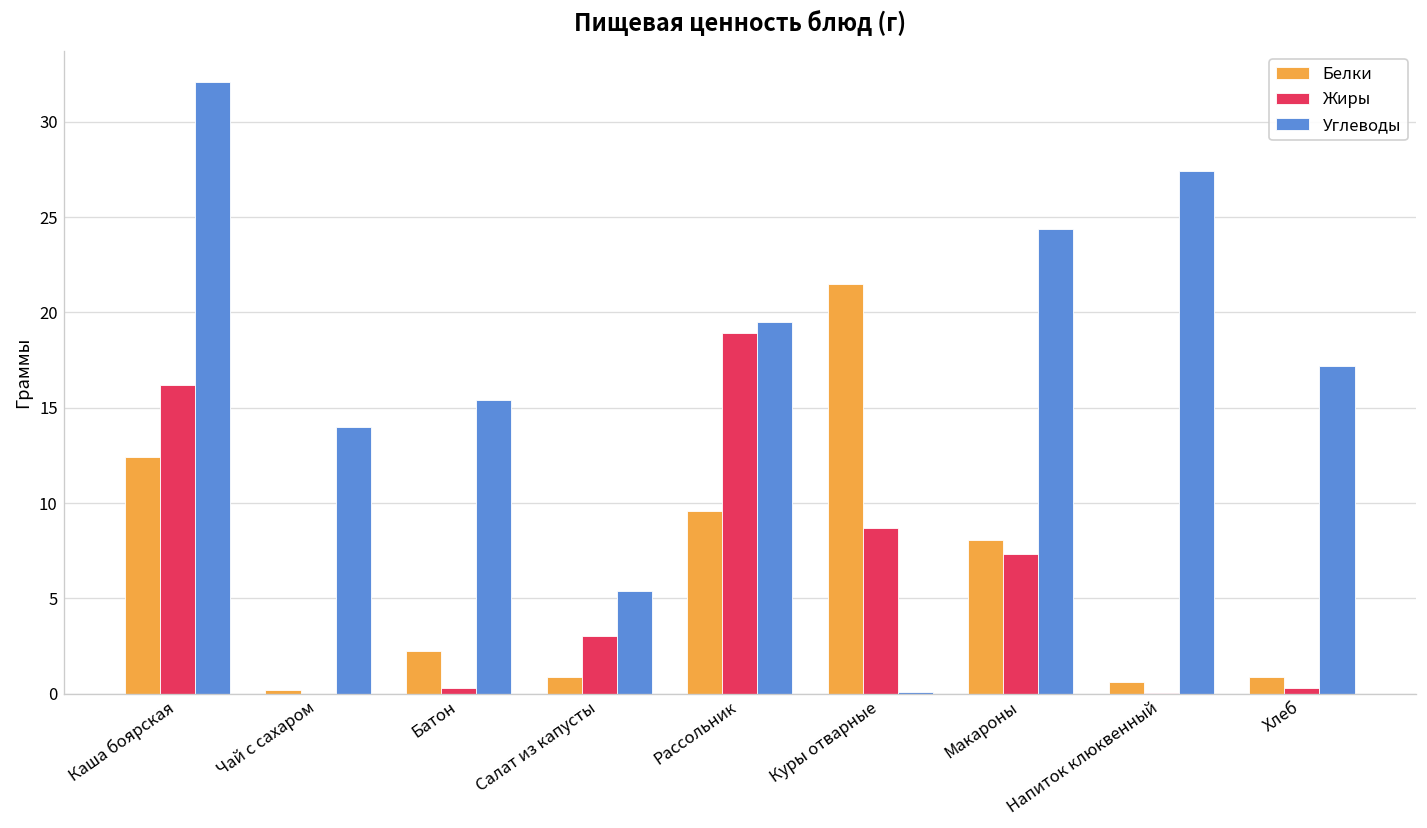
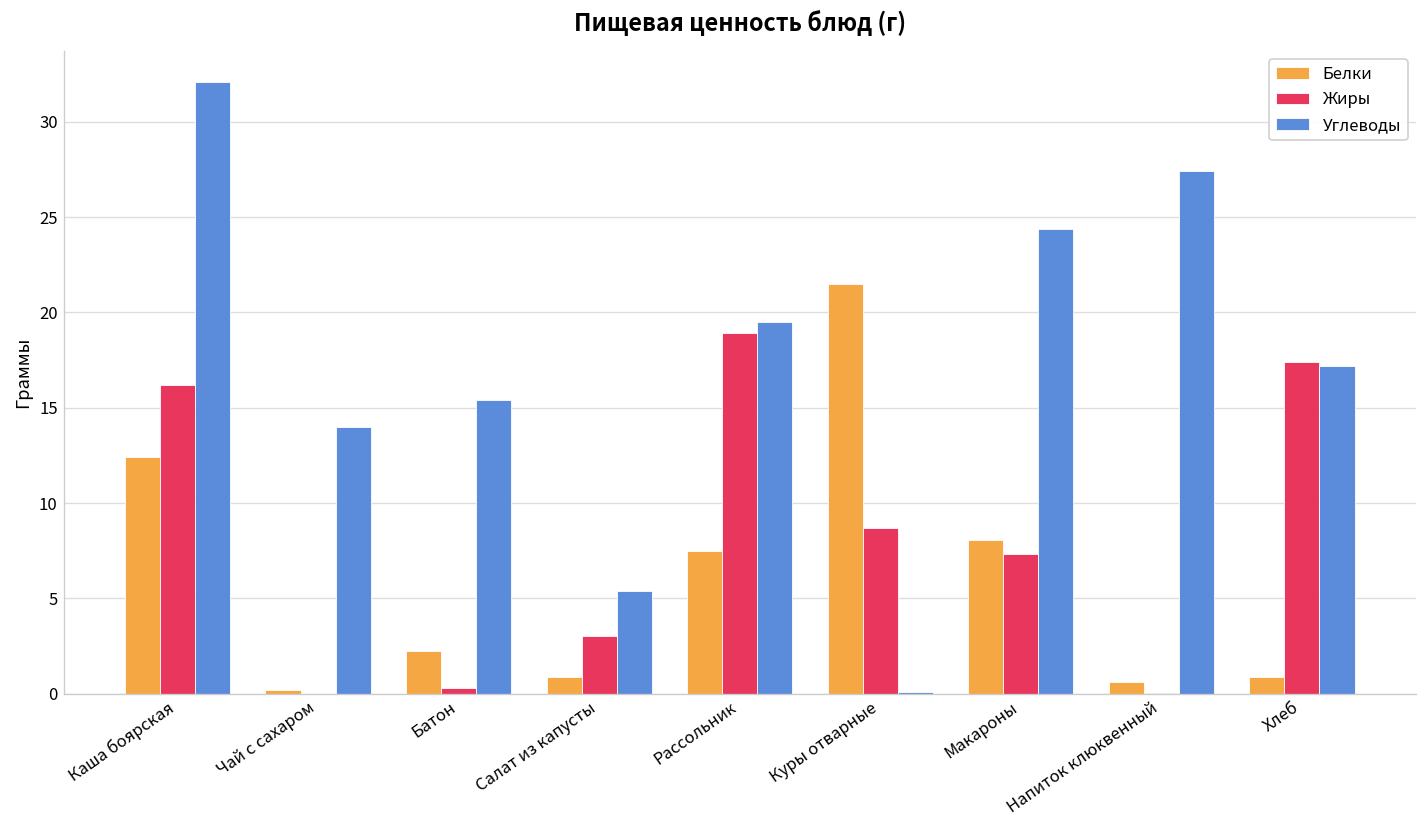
Белки, Рассольник: 9.6 -> 7.5
Жиры, Хлеб: 0.3 -> 17.4
